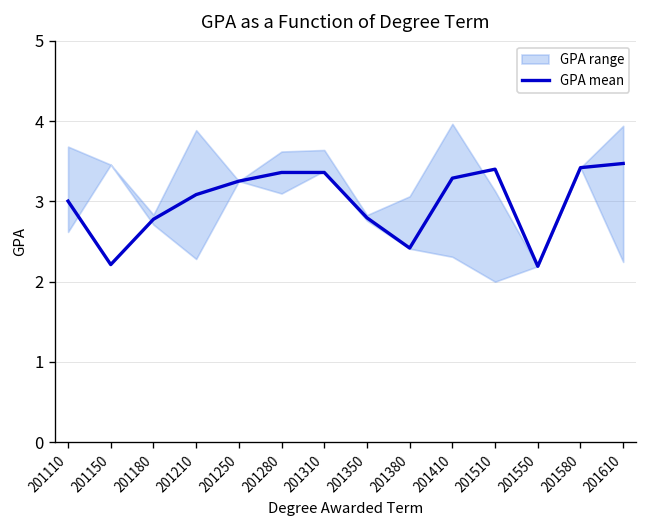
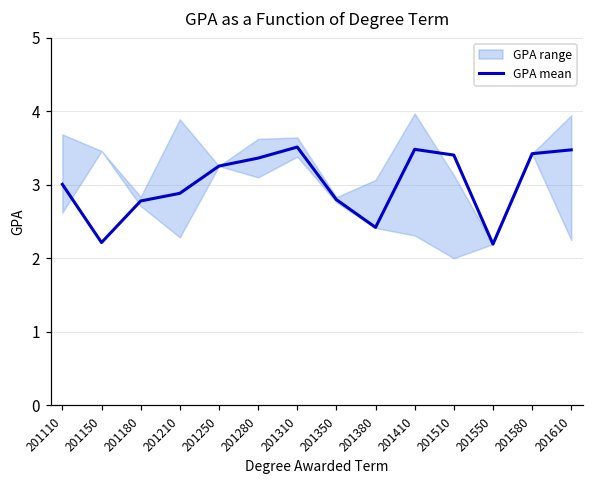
GPA mean, 201210: 3.1 -> 2.9
GPA mean, 201310: 3.4 -> 3.5
GPA mean, 201410: 3.3 -> 3.5
